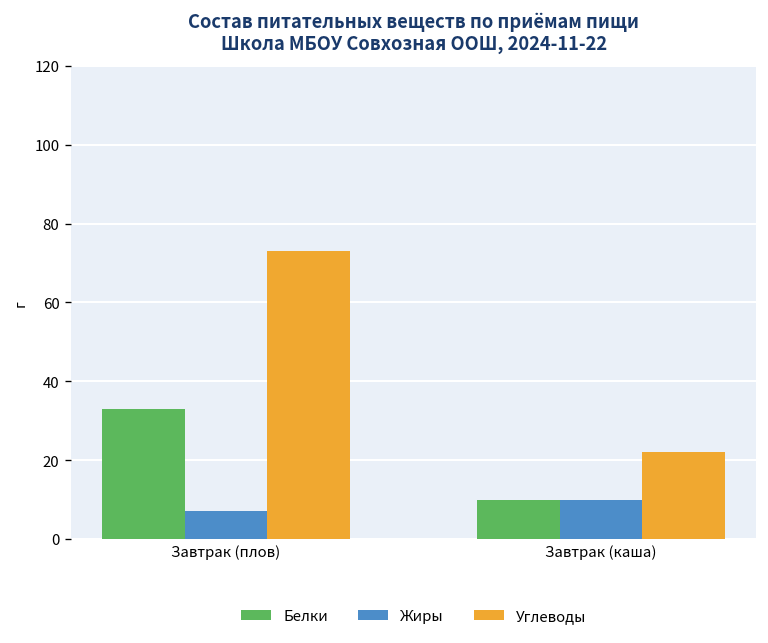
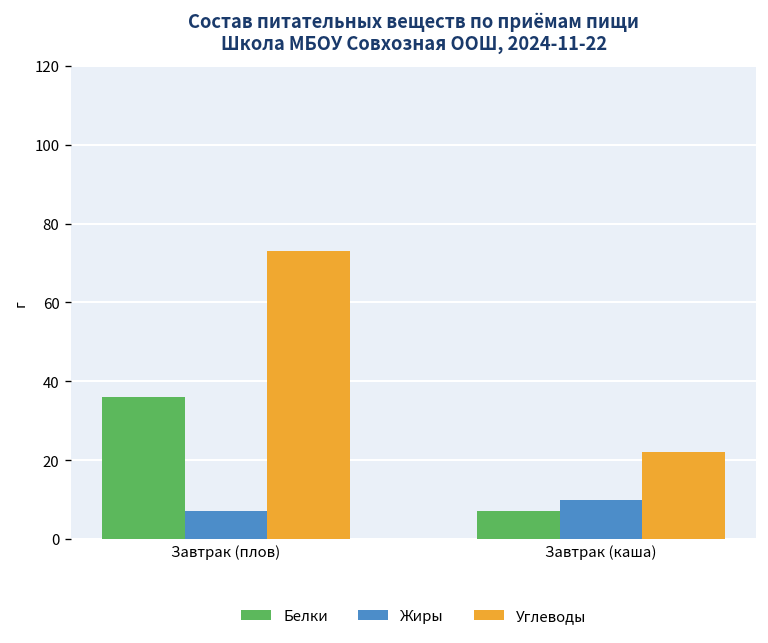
Белки, Завтрак (плов): 33 -> 36
Белки, Завтрак (каша): 10 -> 7
